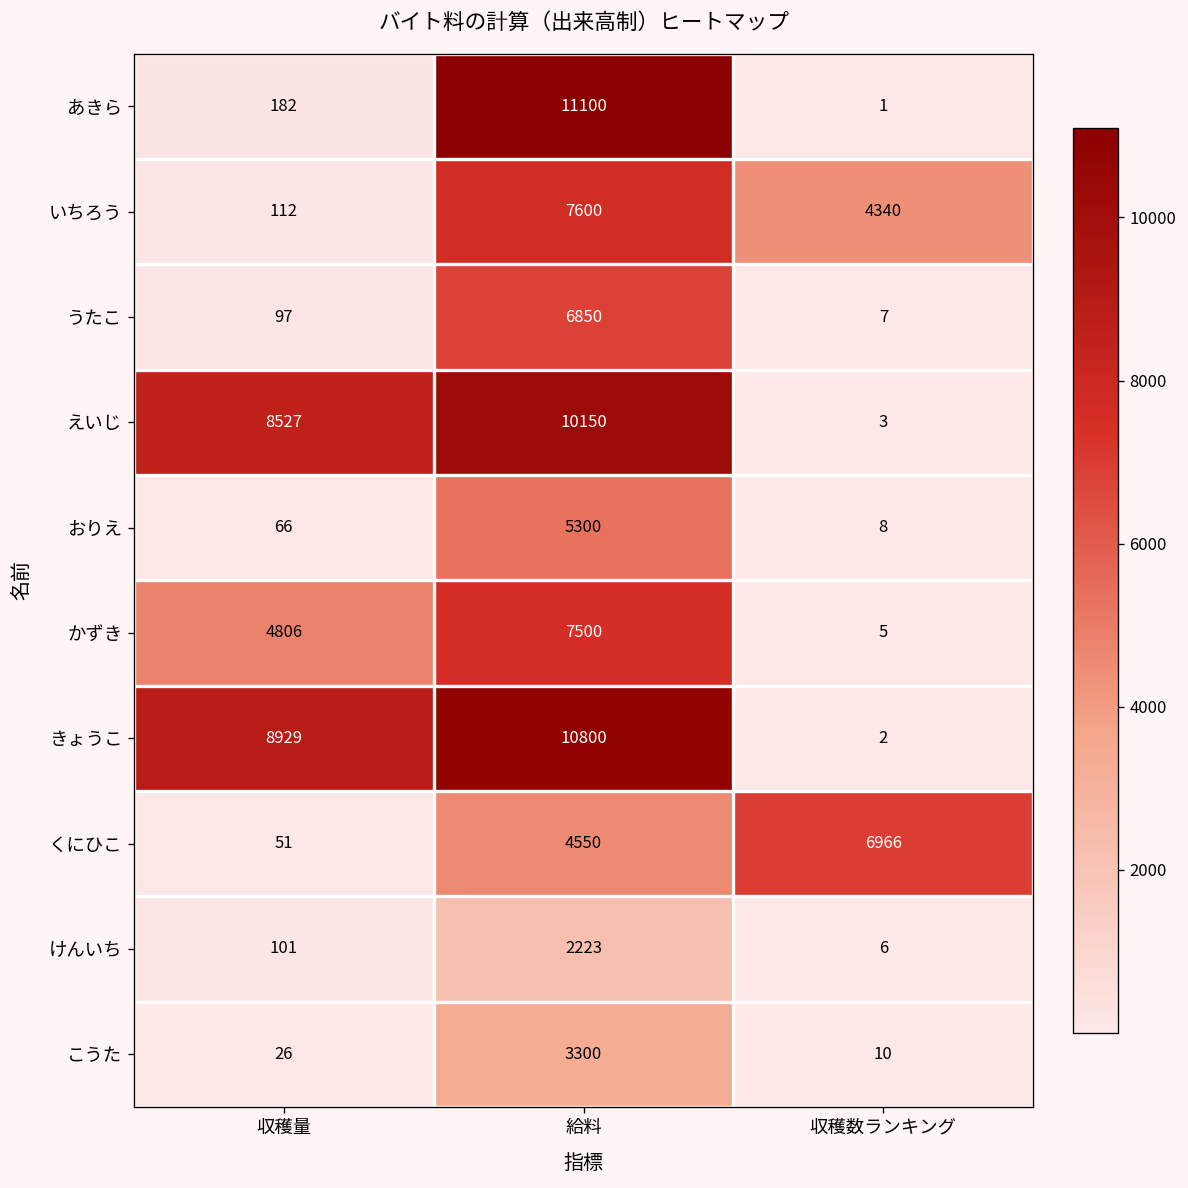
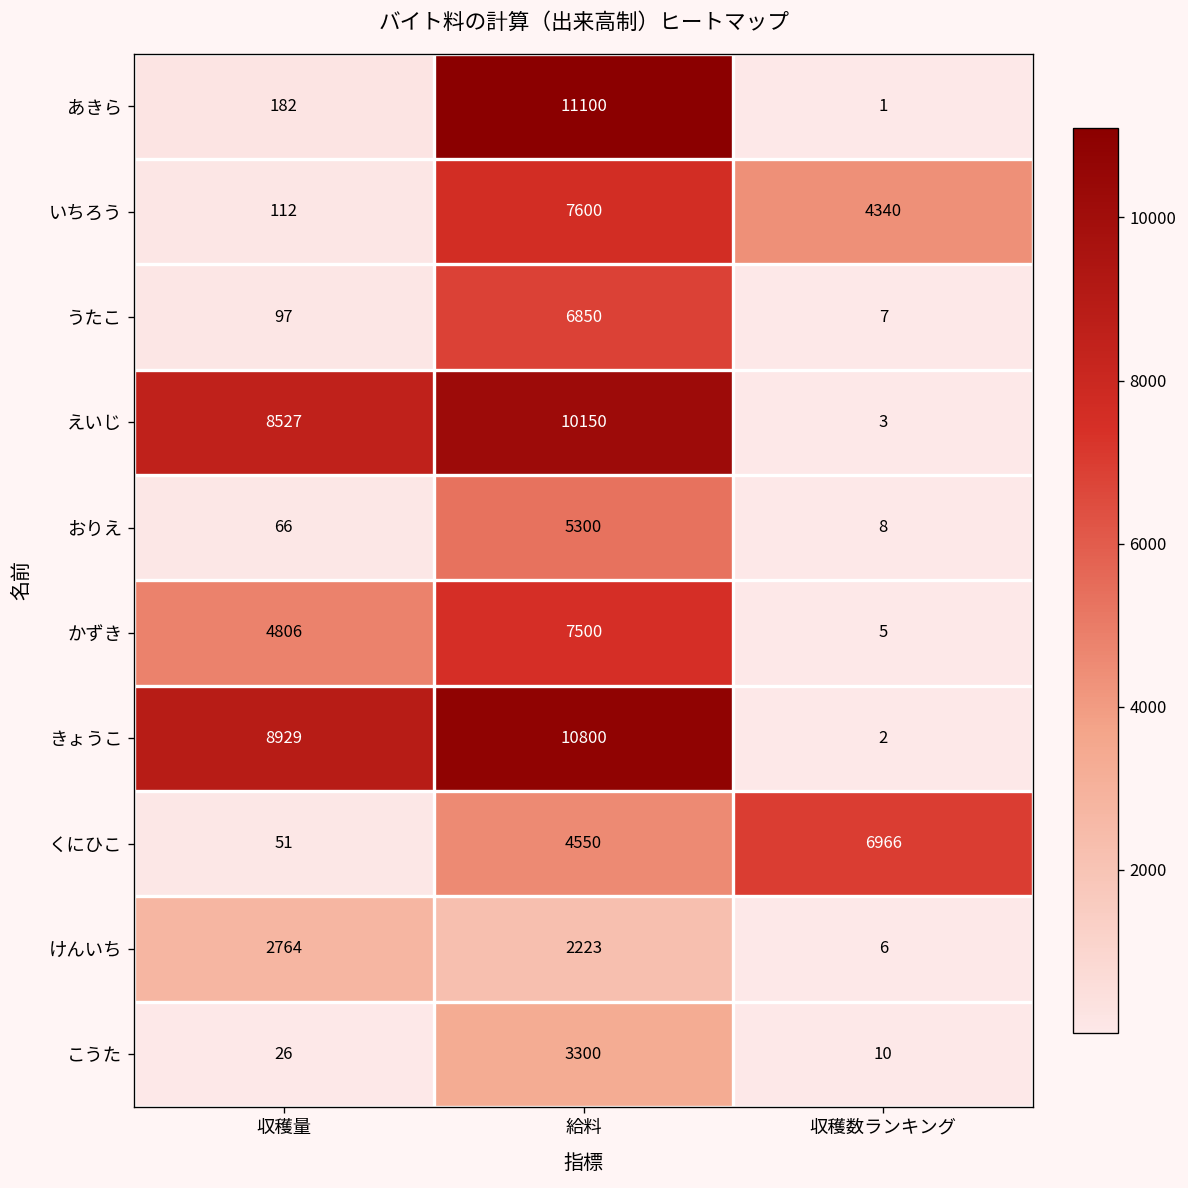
けんいち, 収穫量: 101 -> 2764
